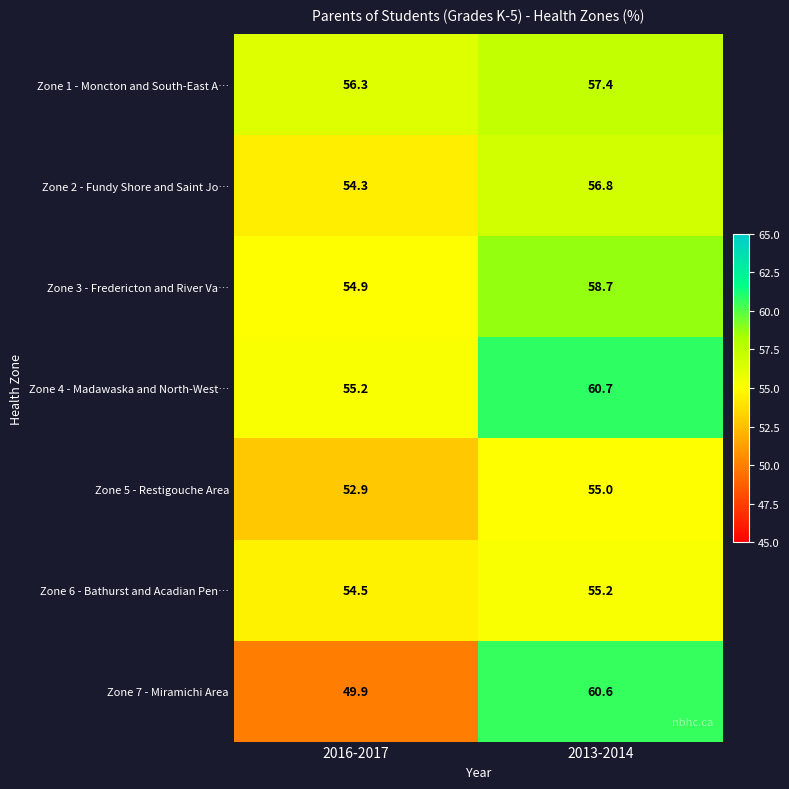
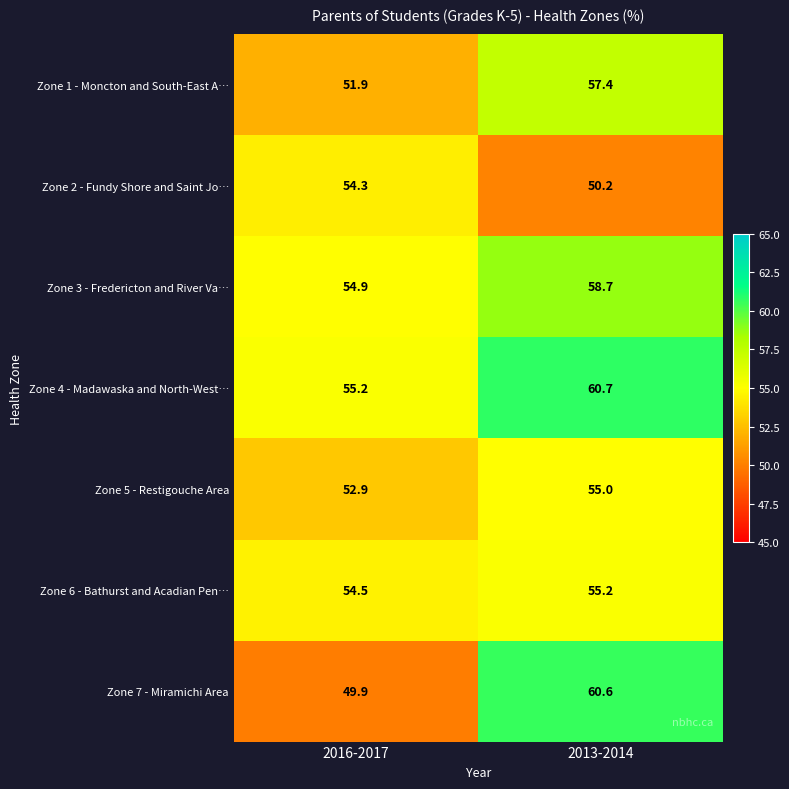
Zone 1 - Moncton and South-East A…, 2016-2017: 56.3 -> 51.9
Zone 2 - Fundy Shore and Saint Jo…, 2013-2014: 56.8 -> 50.2
